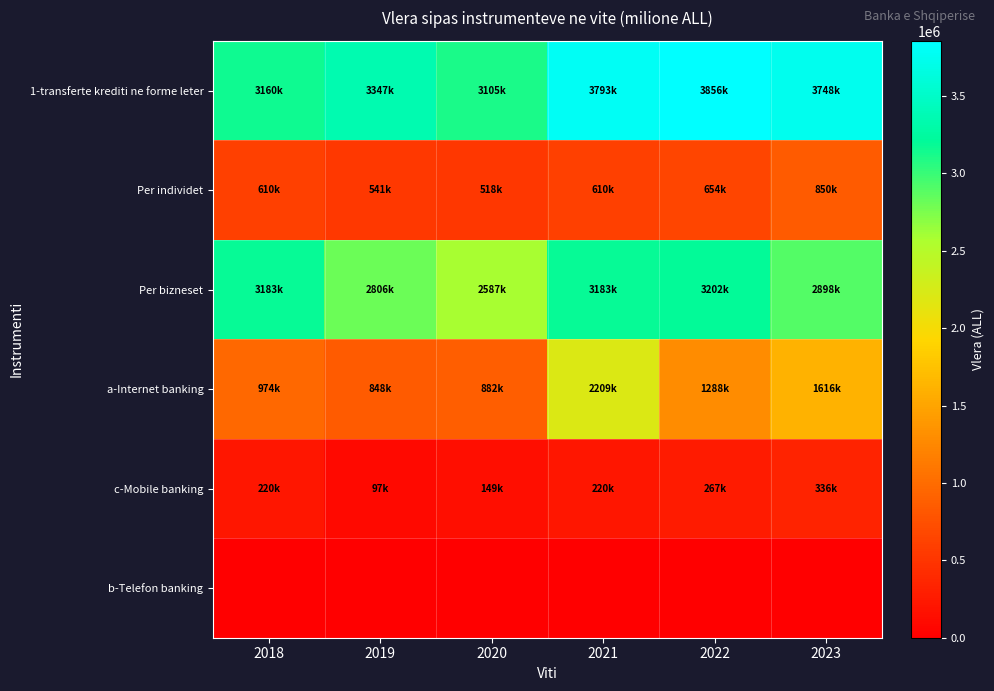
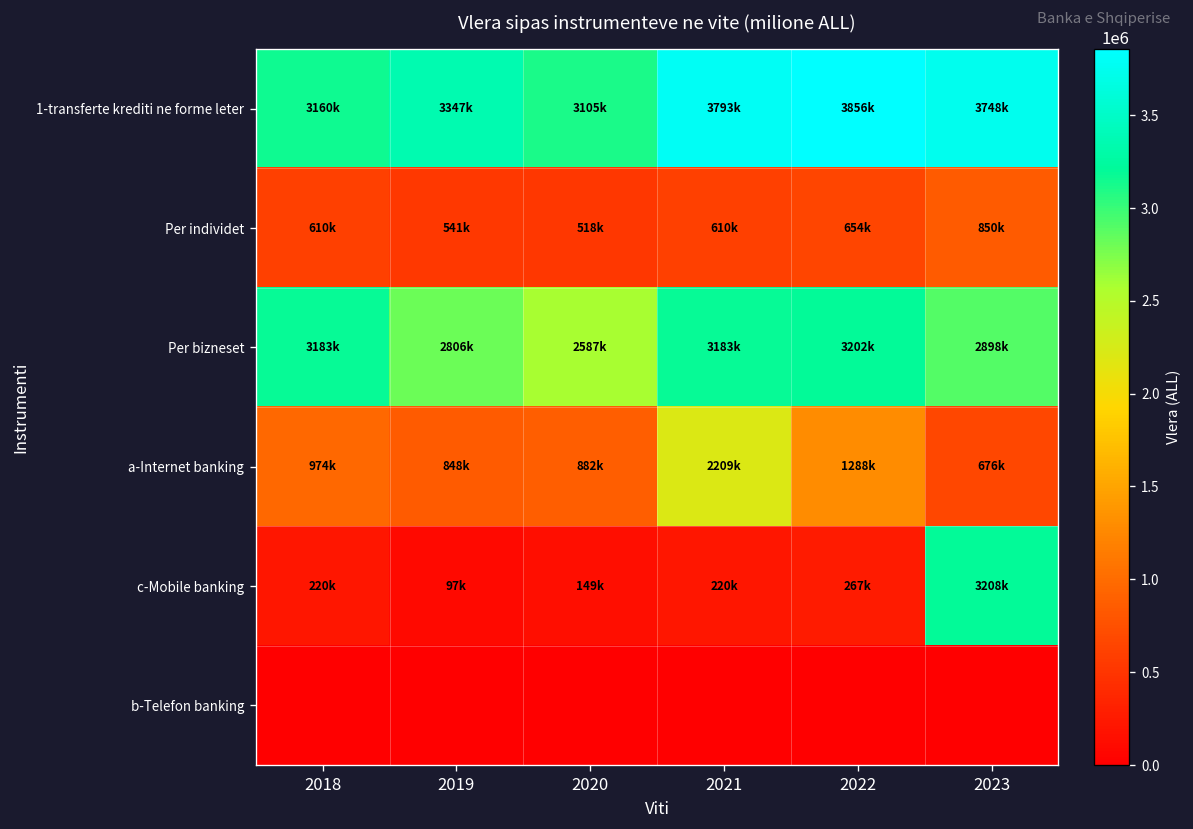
a-Internet banking, 2023: 1616k -> 676k
c-Mobile banking, 2023: 336k -> 3208k
